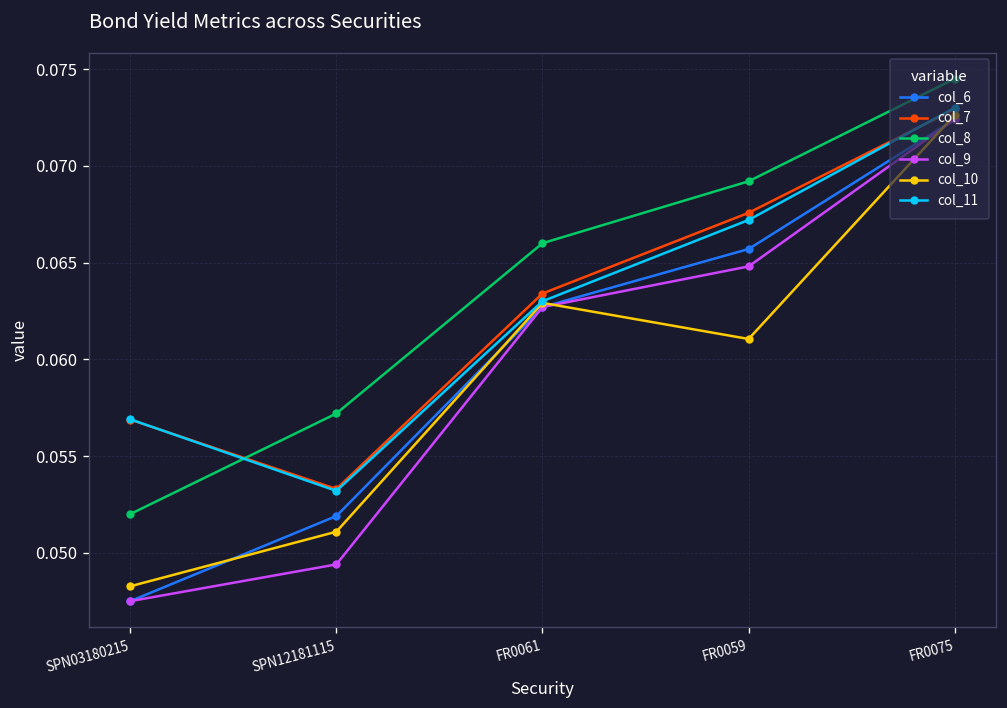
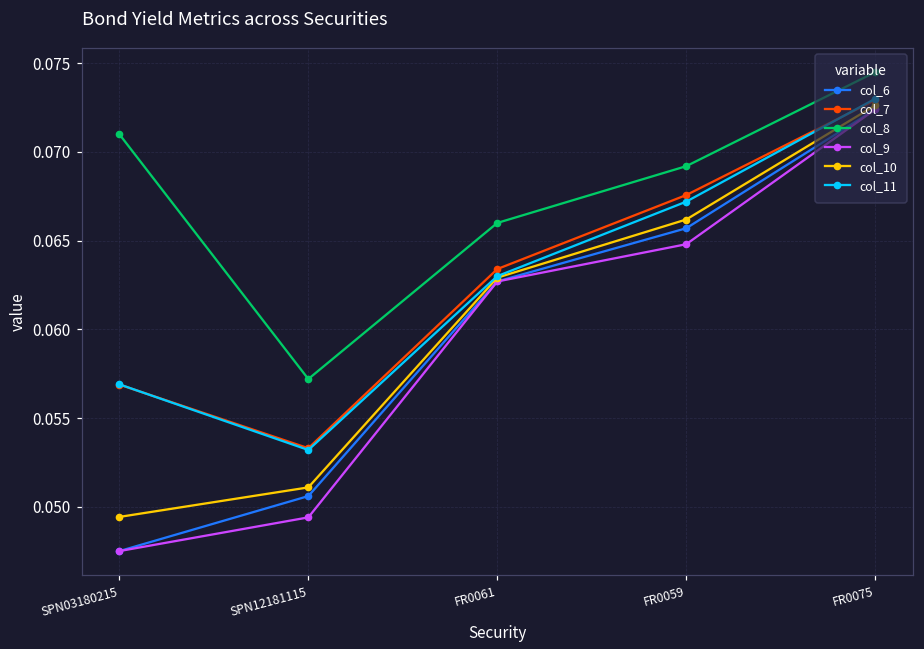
col_8, SPN03180215: 0.052 -> 0.071
col_10, SPN03180215: 0.0483 -> 0.0494
col_6, SPN12181115: 0.0519 -> 0.0506
col_10, FR0059: 0.0611 -> 0.0662
